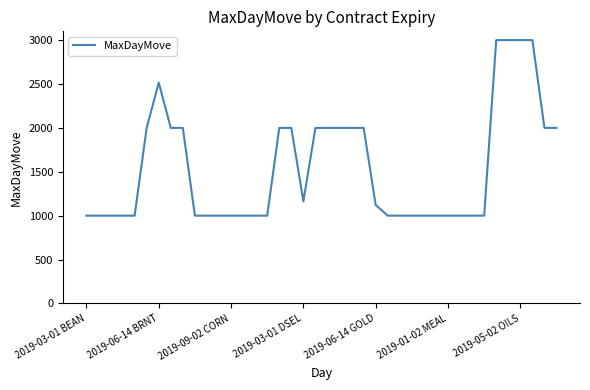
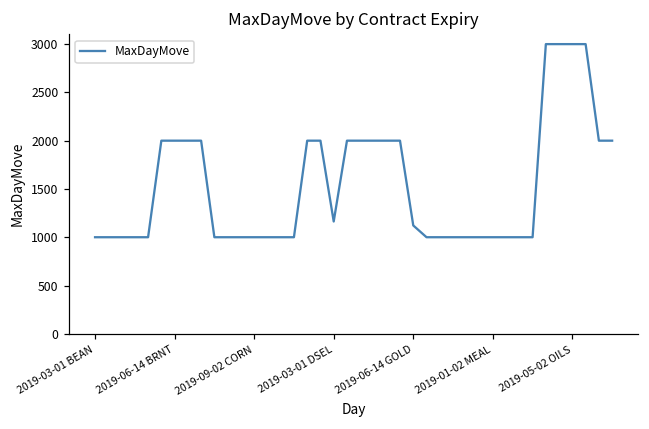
2019-06-14 BRNT: 2500 -> 2000
